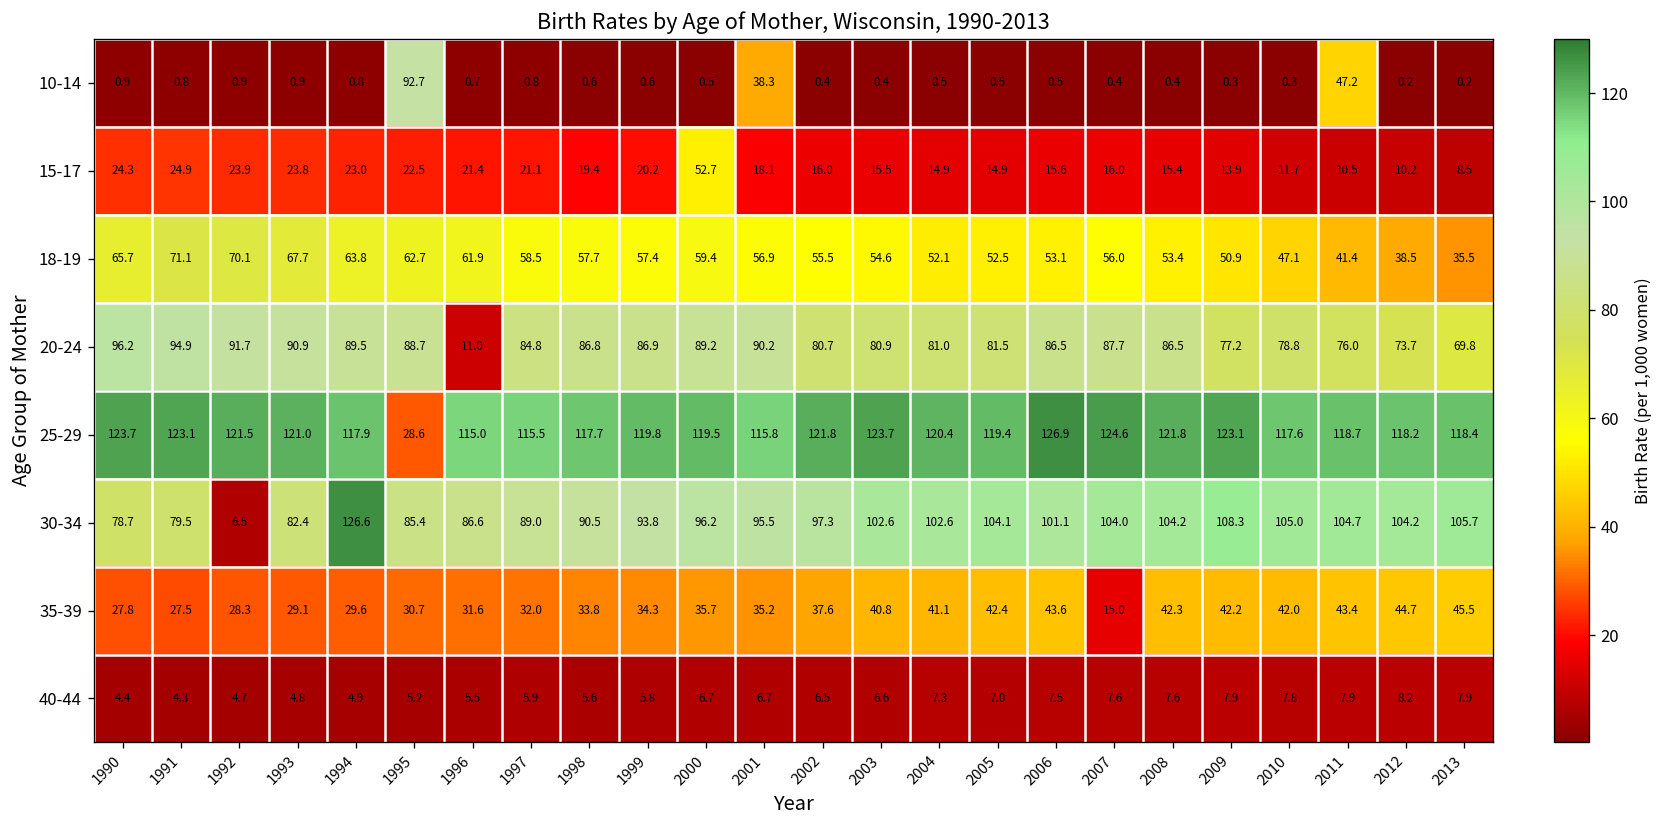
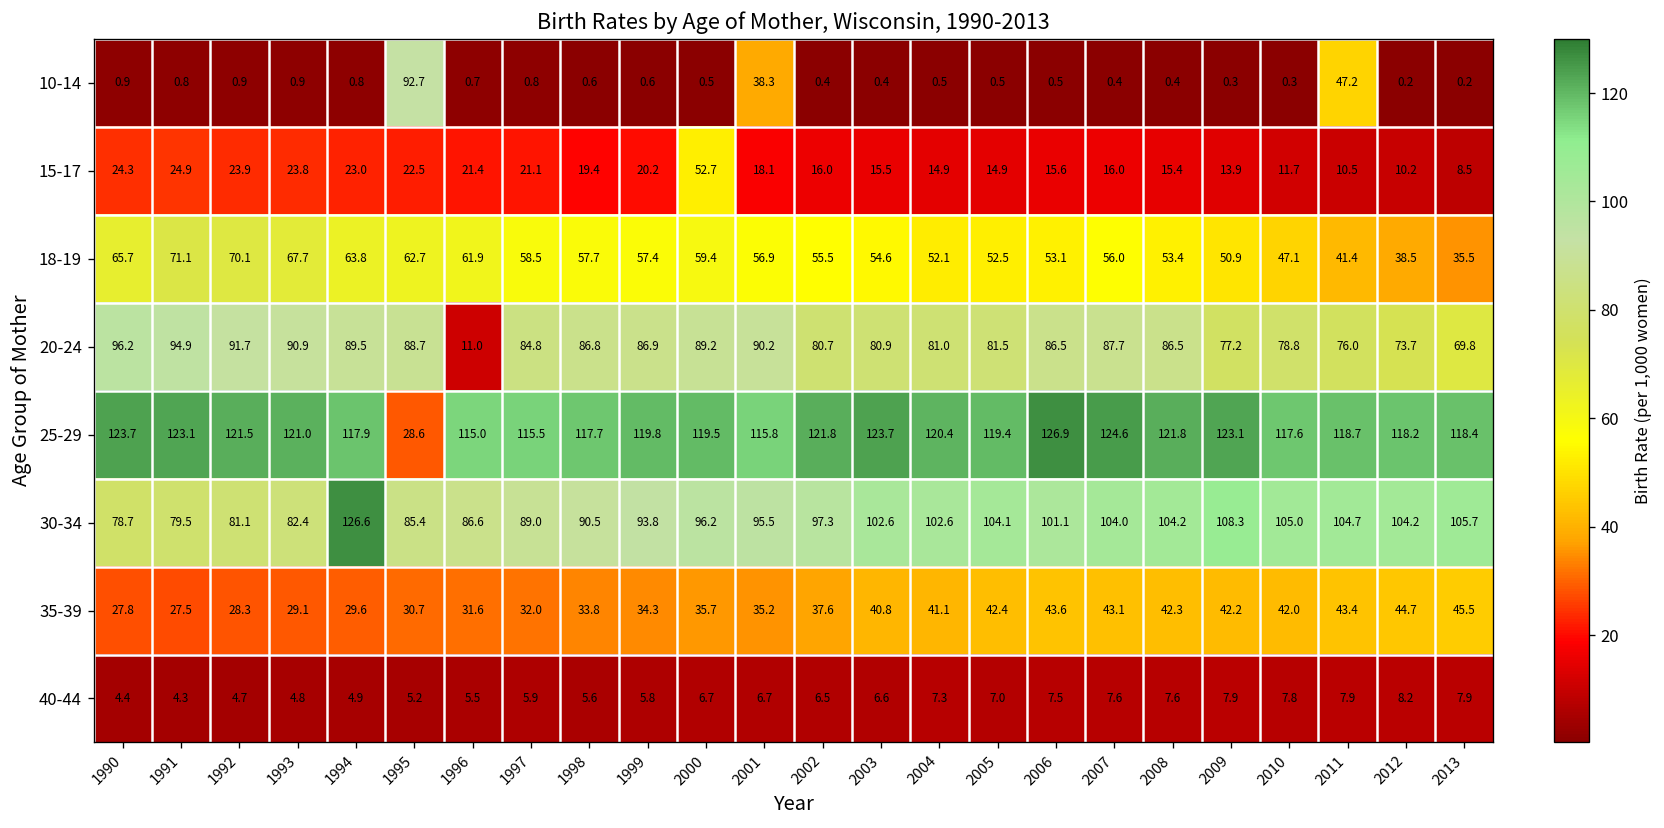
30-34, 1992: 6.5 -> 81.1
35-39, 2007: 15.0 -> 43.1
